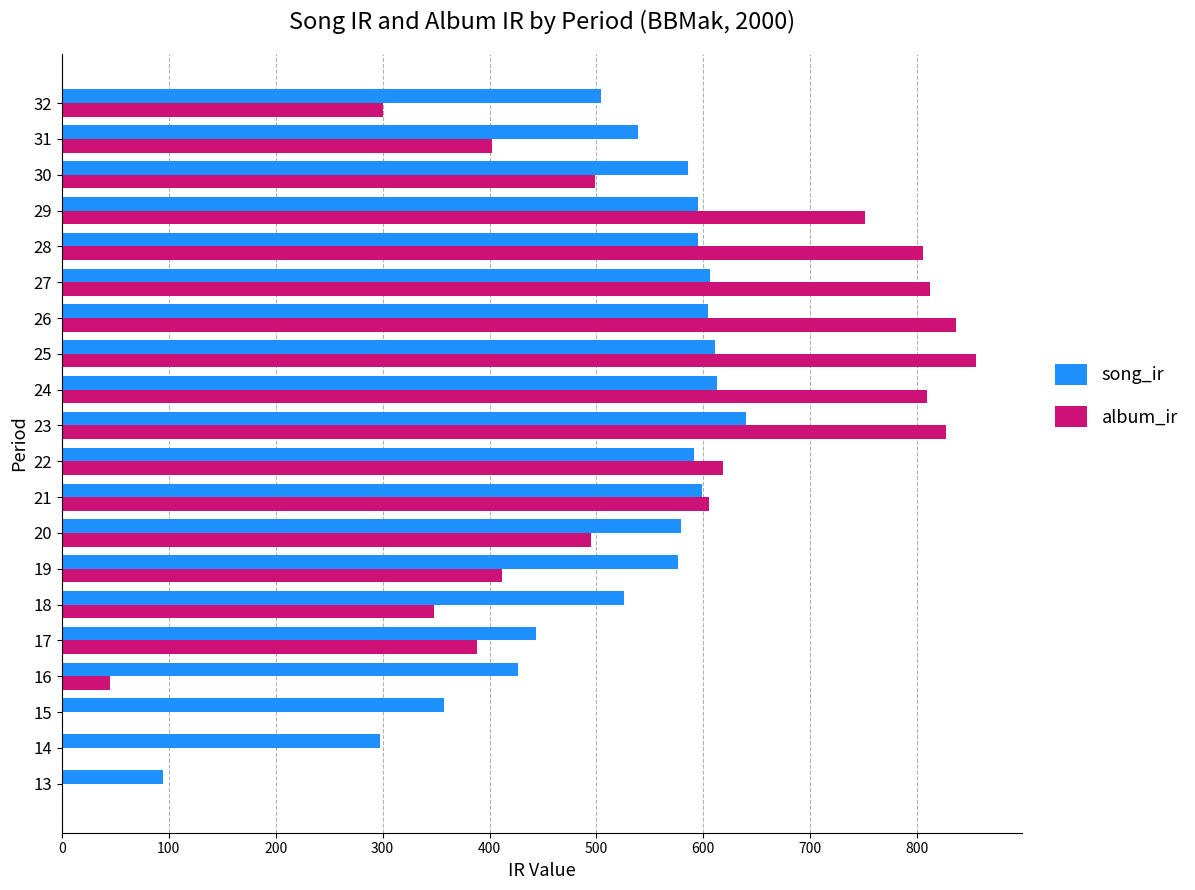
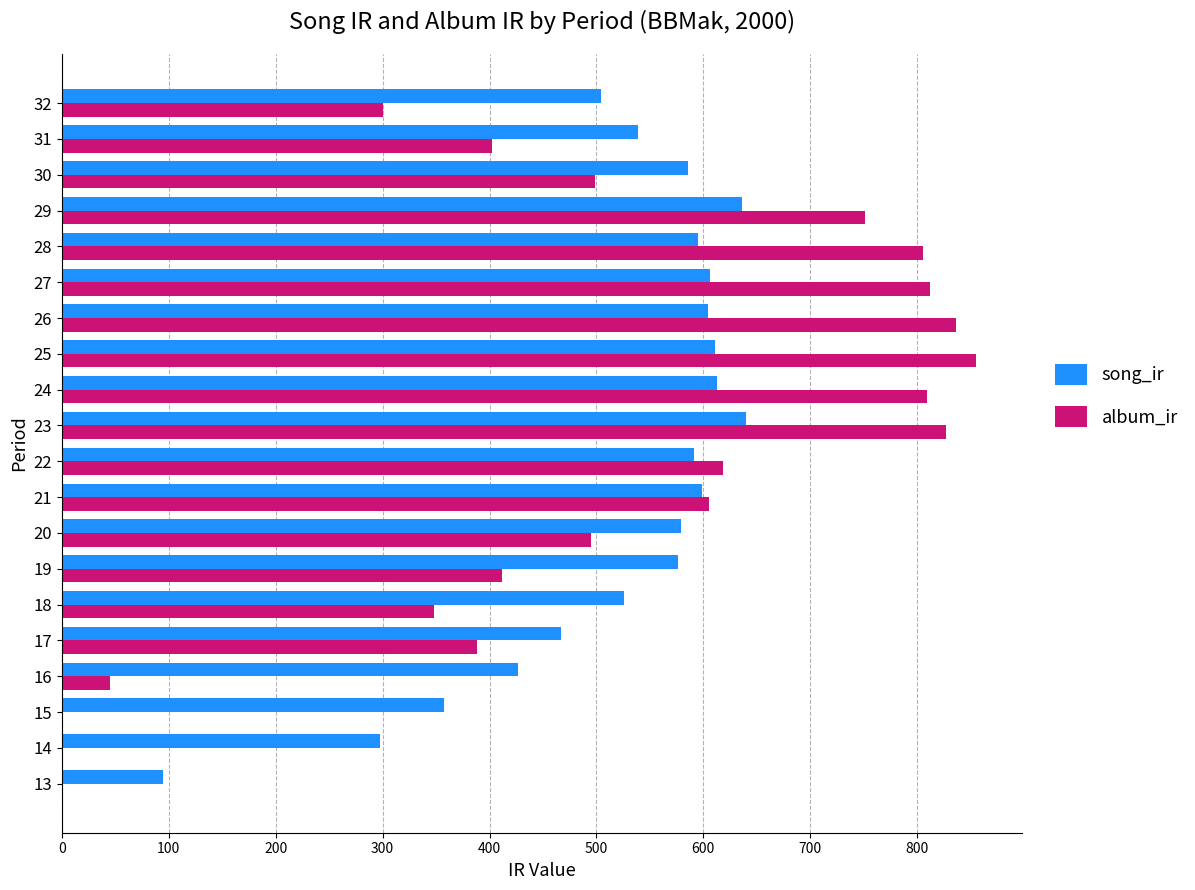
song_ir, 29: 595 -> 637
song_ir, 17: 443 -> 467
